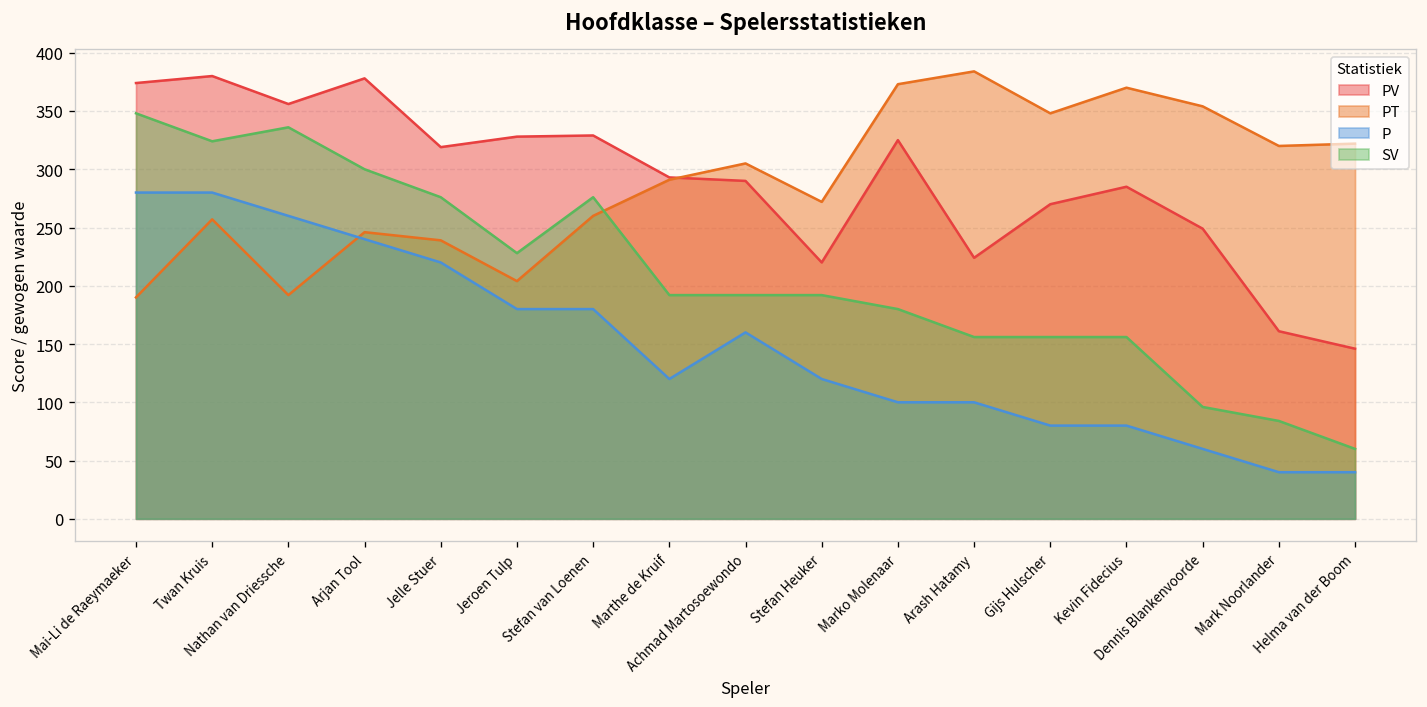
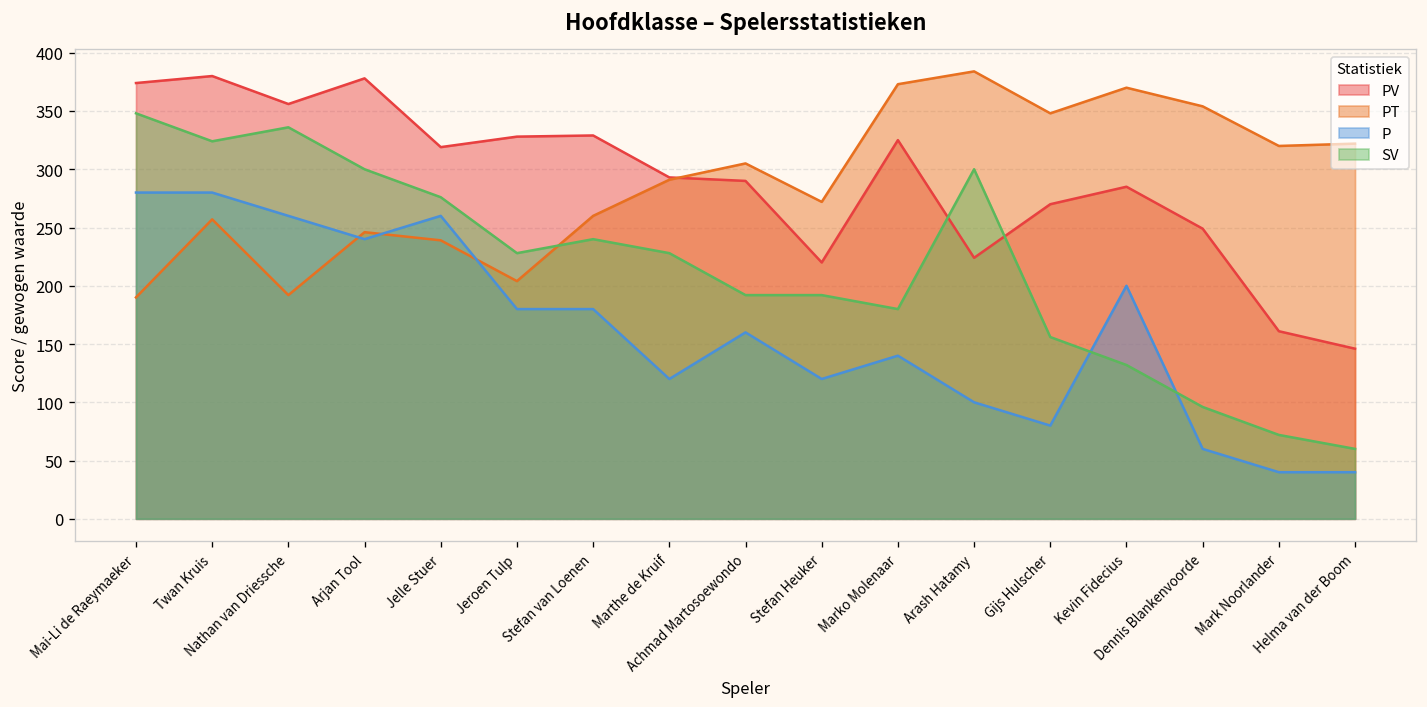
P, Jelle Stuer: 220 -> 260
SV, Stefan van Loenen: 280 -> 240
SV, Marthe de Kruif: 190 -> 230
P, Marko Molenaar: 100 -> 140
SV, Arash Hatamy: 160 -> 300
P, Kevin Fidecius: 80 -> 200
SV, Kevin Fidecius: 160 -> 130
SV, Mark Noorlander: 80 -> 70
